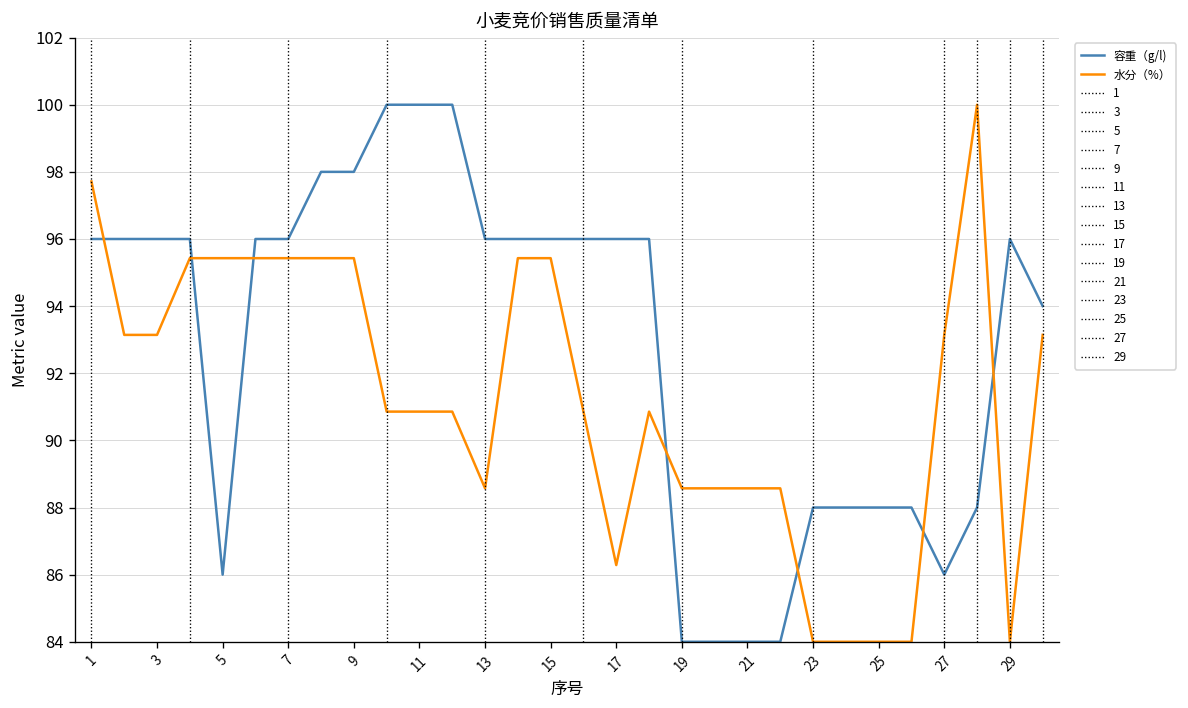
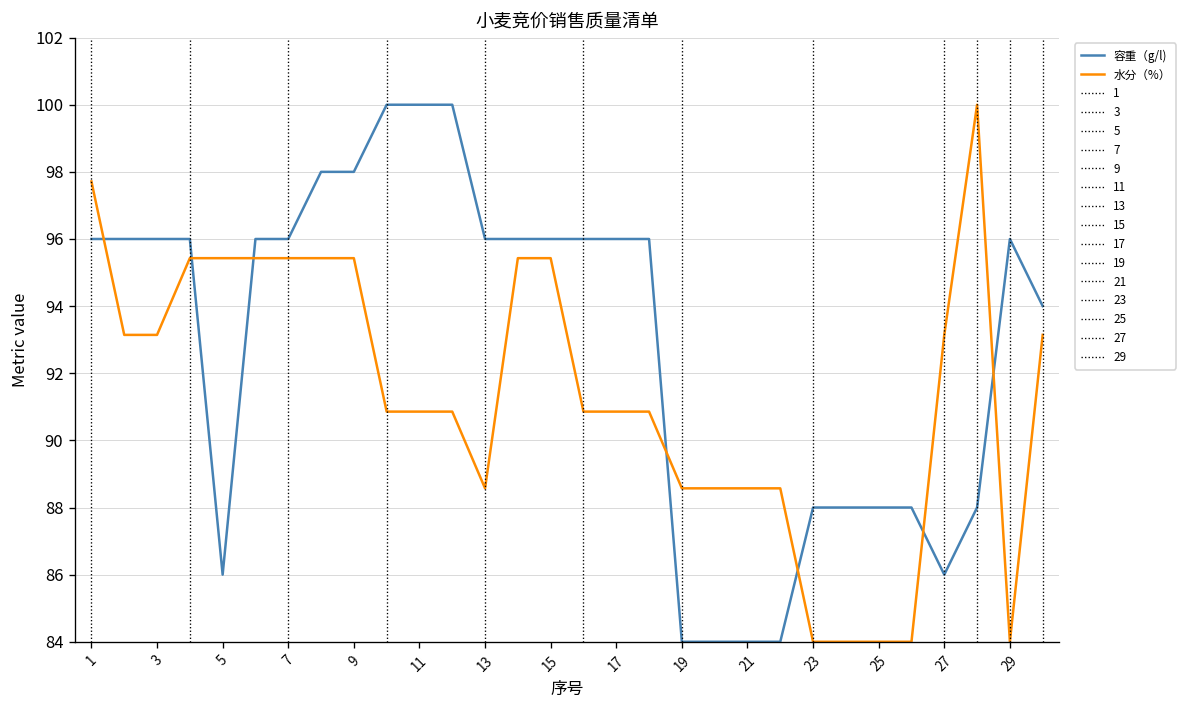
水分（%）, 17: 86.3 -> 90.9
